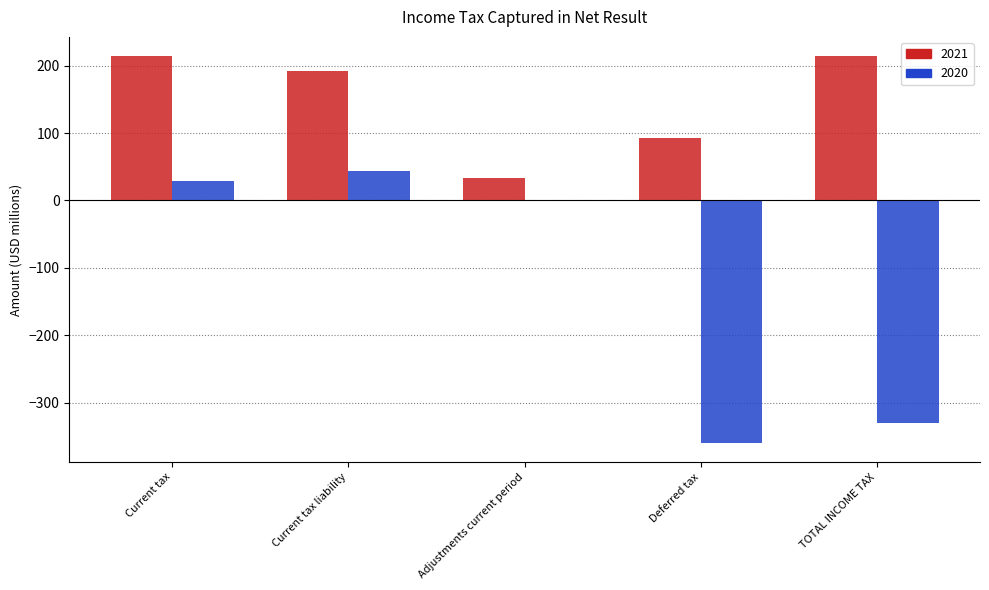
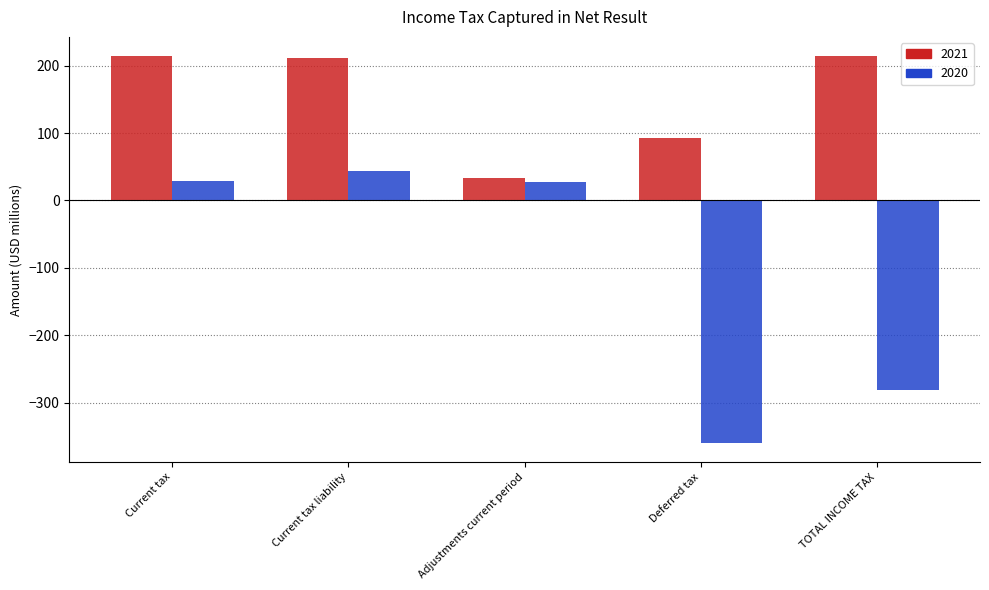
2021, Current tax liability: 190 -> 210
2020, Adjustments current period: 0 -> 30
2020, TOTAL INCOME TAX: -330 -> -280
